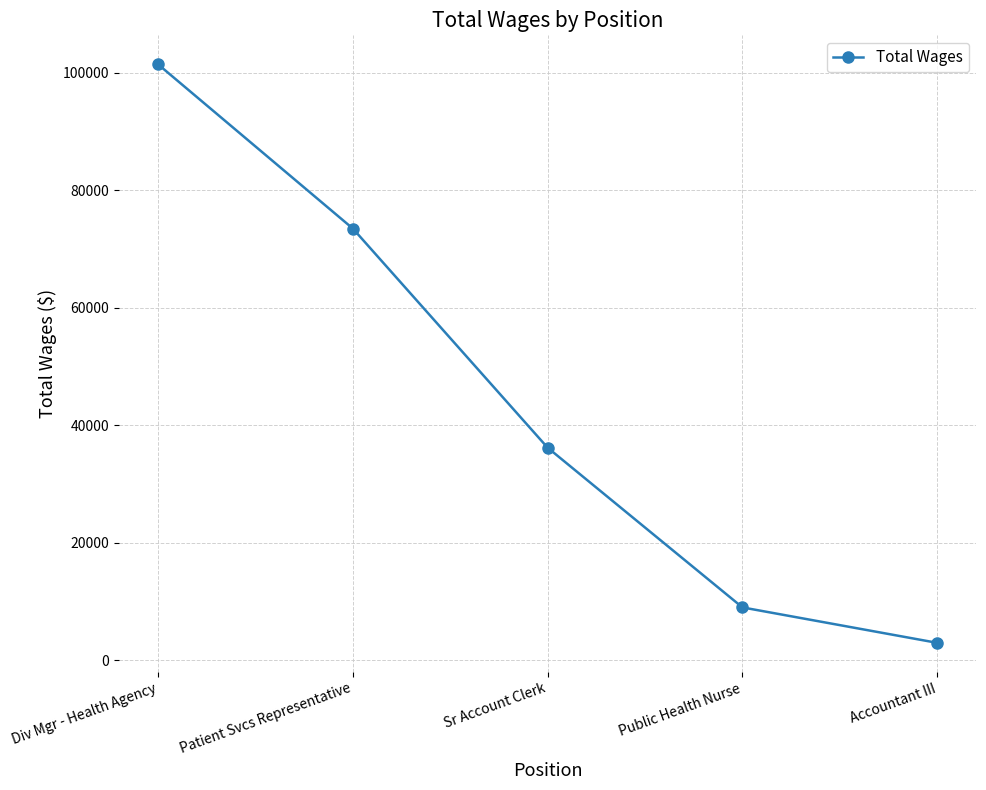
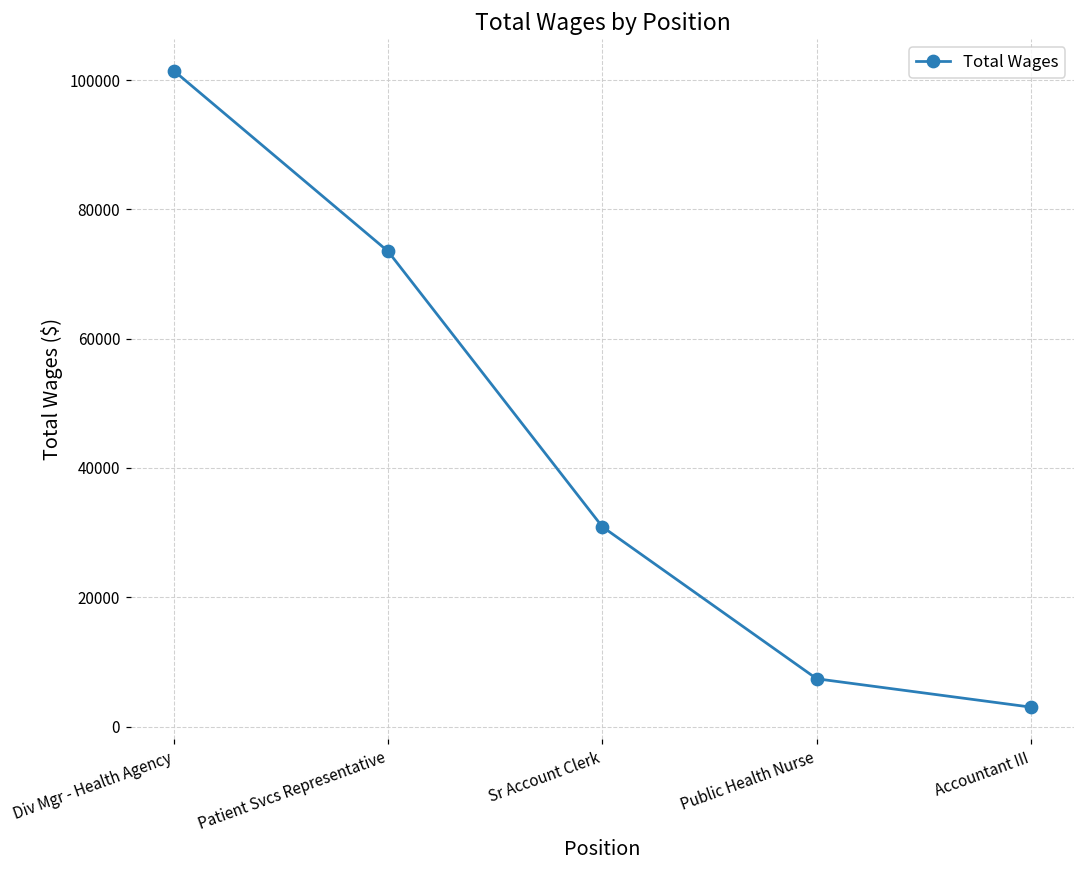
Sr Account Clerk: 36000 -> 31000
Public Health Nurse: 9000 -> 7000
